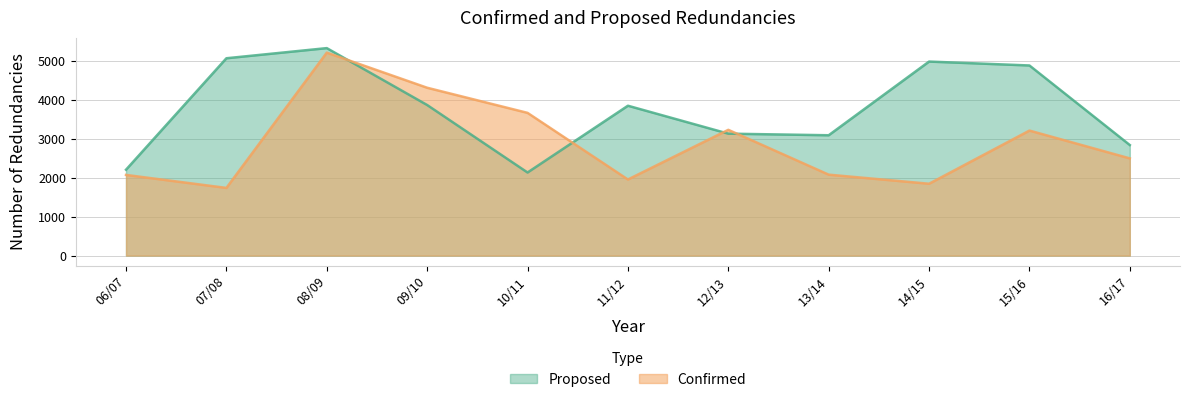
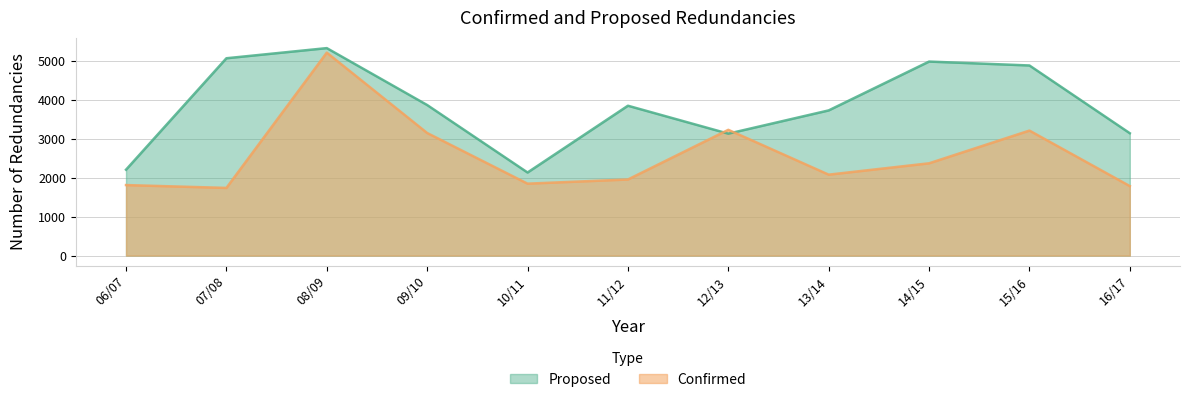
Confirmed, 06/07: 2100 -> 1800
Confirmed, 09/10: 4300 -> 3100
Confirmed, 10/11: 3700 -> 1800
Proposed, 13/14: 3100 -> 3700
Confirmed, 14/15: 1800 -> 2400
Proposed, 16/17: 2800 -> 3100
Confirmed, 16/17: 2500 -> 1800
